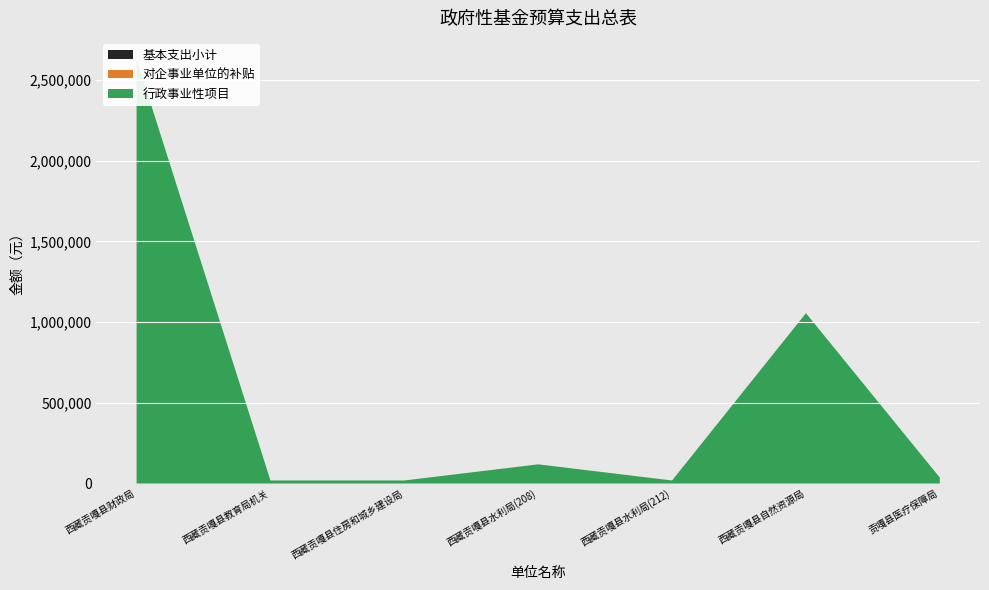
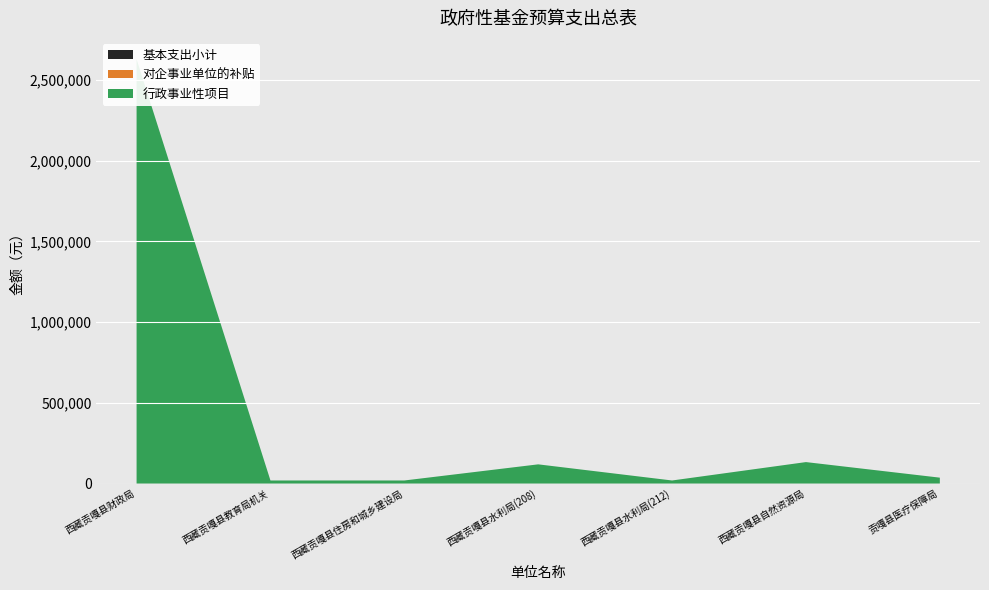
行政事业性项目, 西藏贡嘎县自然资源局: 1,060,000 -> 130,000
